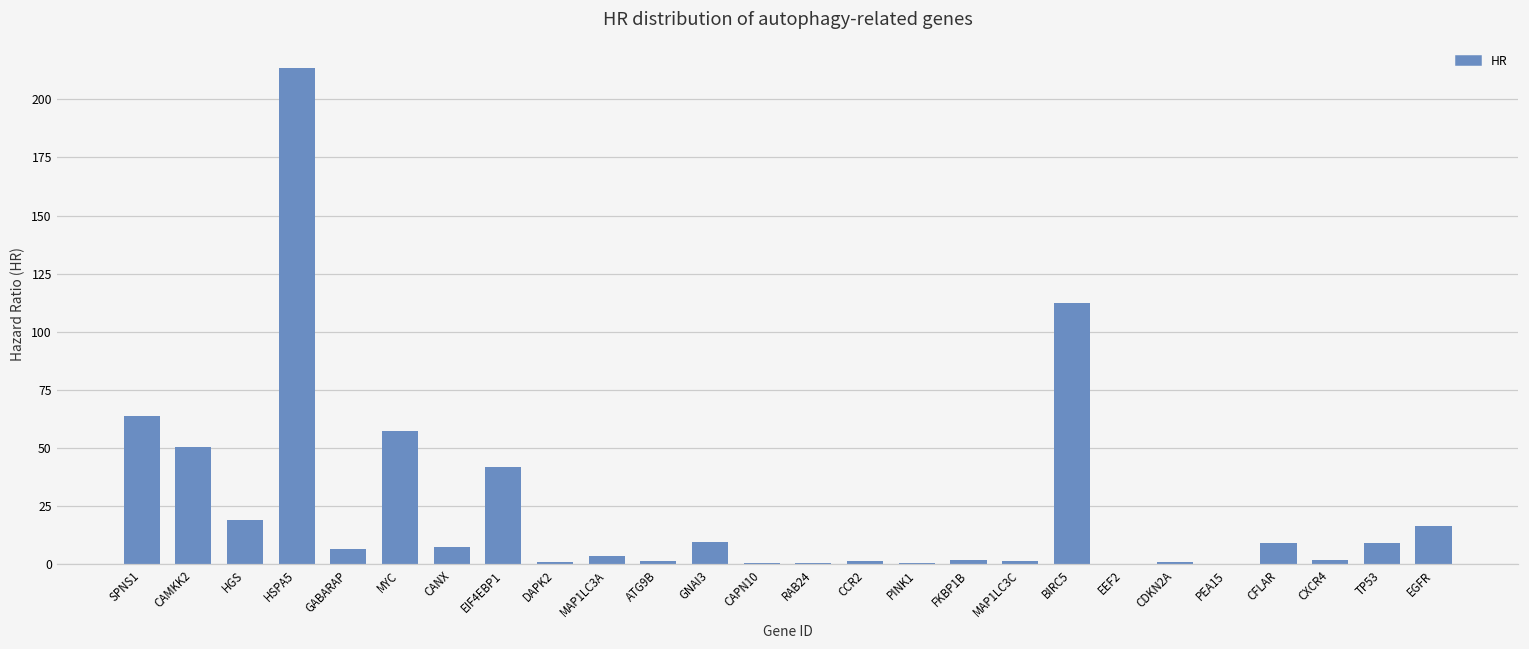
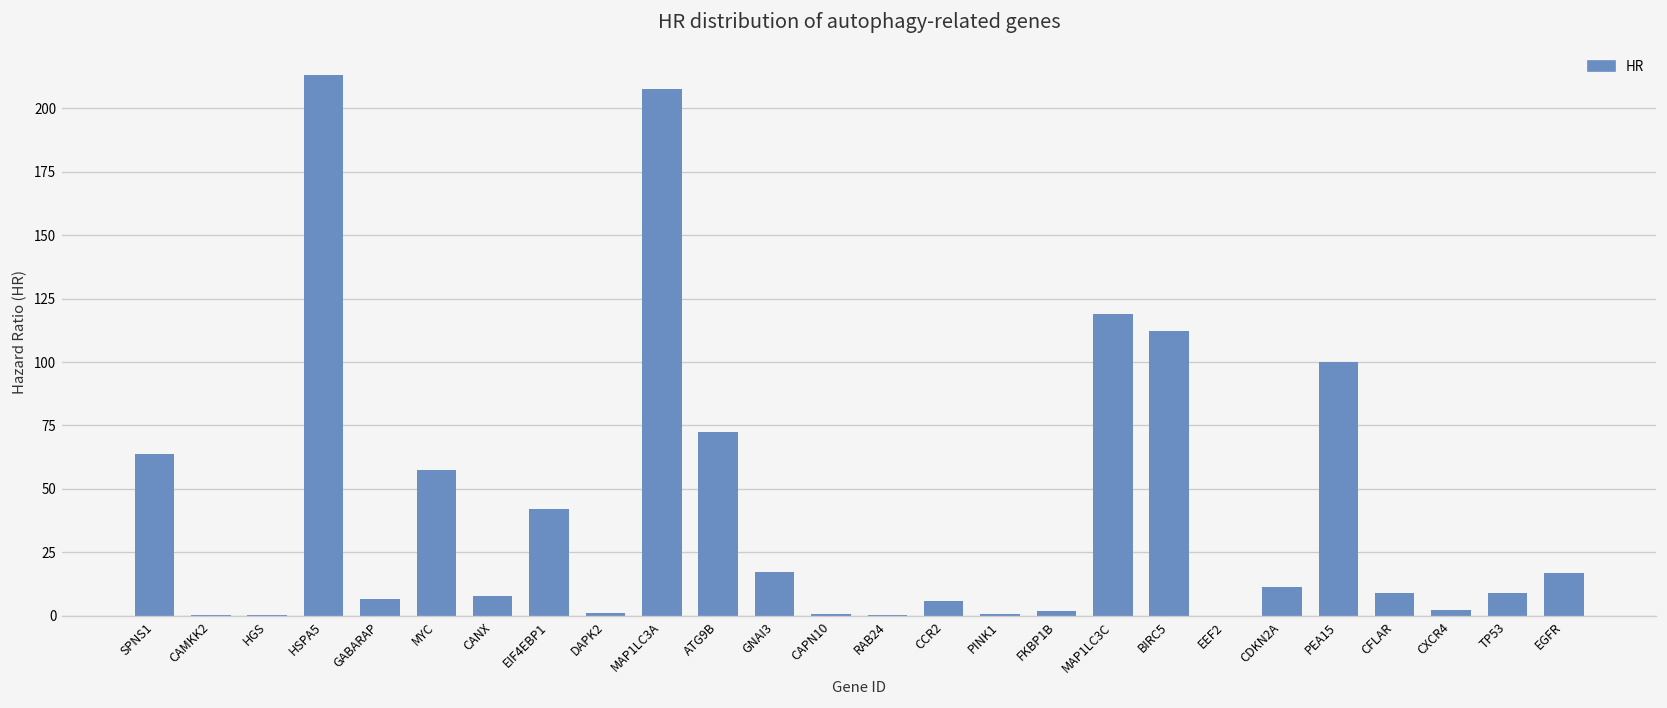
CAMKK2: 51 -> 0
HGS: 19 -> 0
MAP1LC3A: 3 -> 208
ATG9B: 1 -> 73
GNAI3: 9 -> 17
CCR2: 1 -> 6
MAP1LC3C: 1 -> 119
CDKN2A: 1 -> 11
PEA15: 0 -> 100
